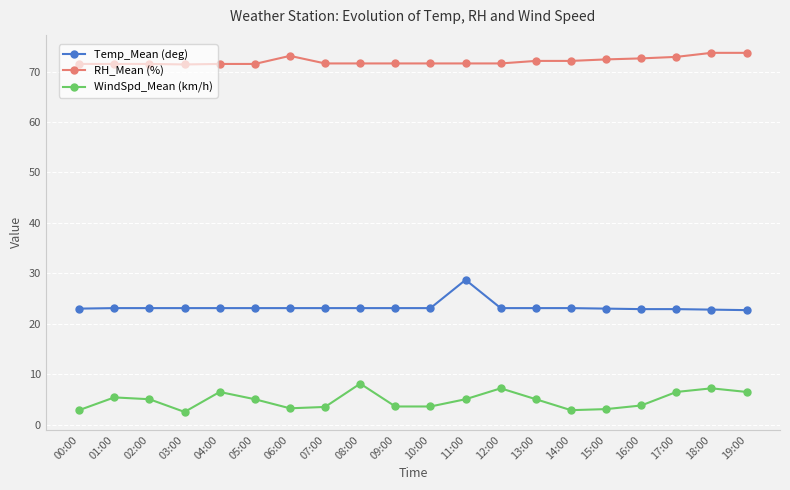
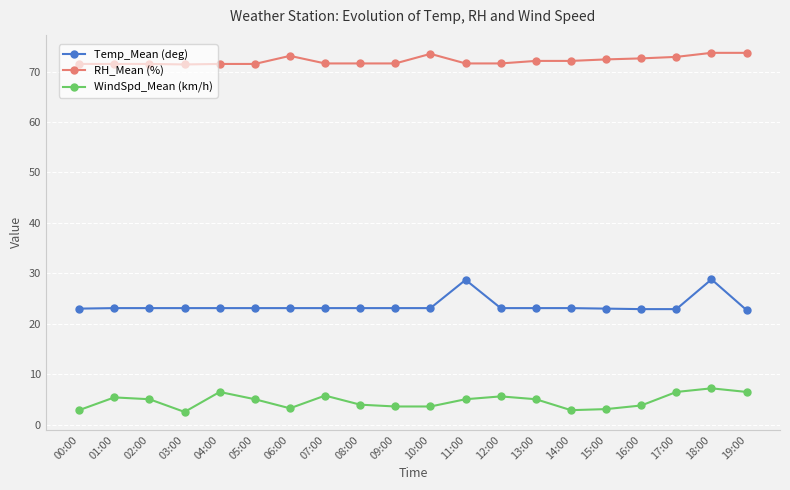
WindSpd_Mean (km/h), 07:00: 4 -> 6
WindSpd_Mean (km/h), 08:00: 8 -> 4
RH_Mean (%), 10:00: 72 -> 74
WindSpd_Mean (km/h), 12:00: 7 -> 6
Temp_Mean (deg), 18:00: 23 -> 29
